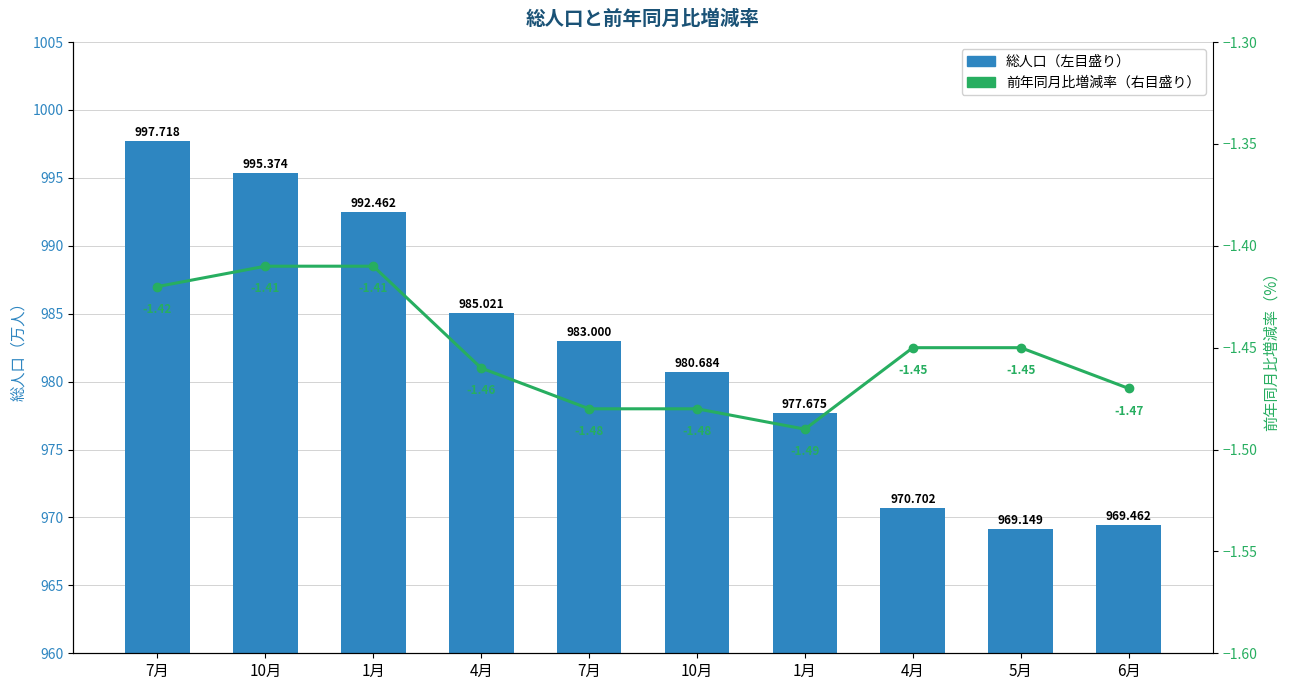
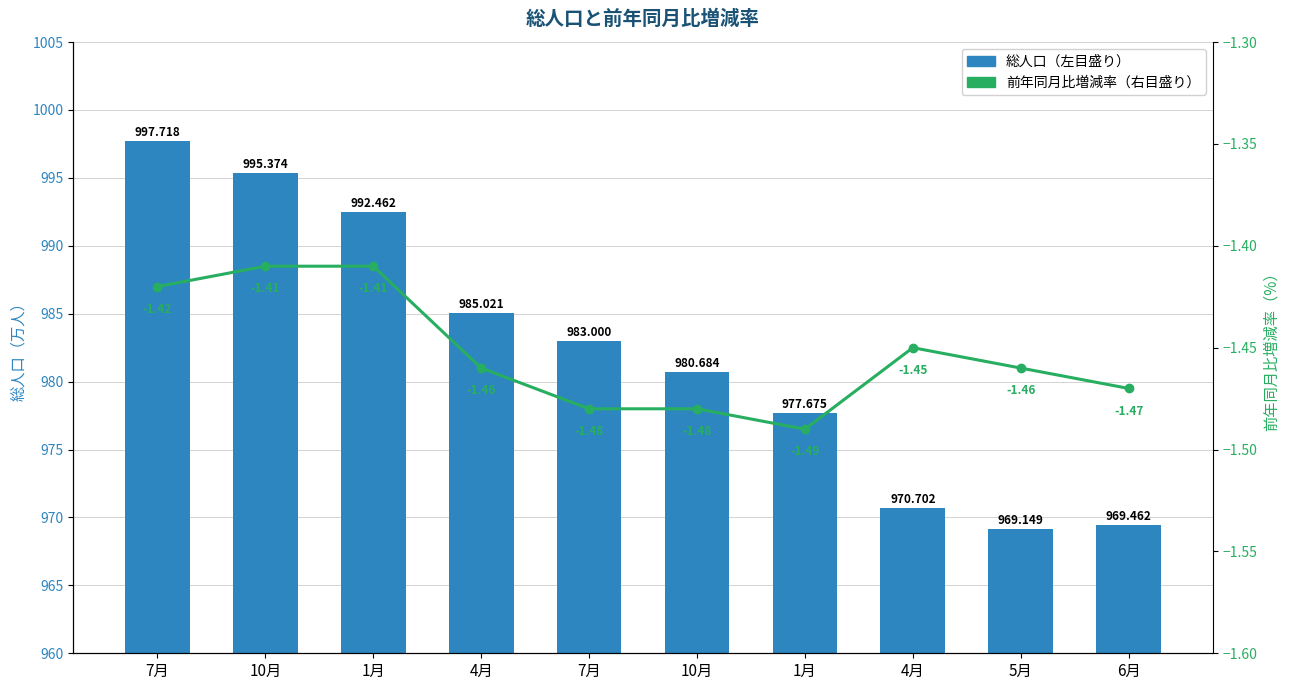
前年同月比増減率（右目盛り）, 5月: -1.45 -> -1.46
